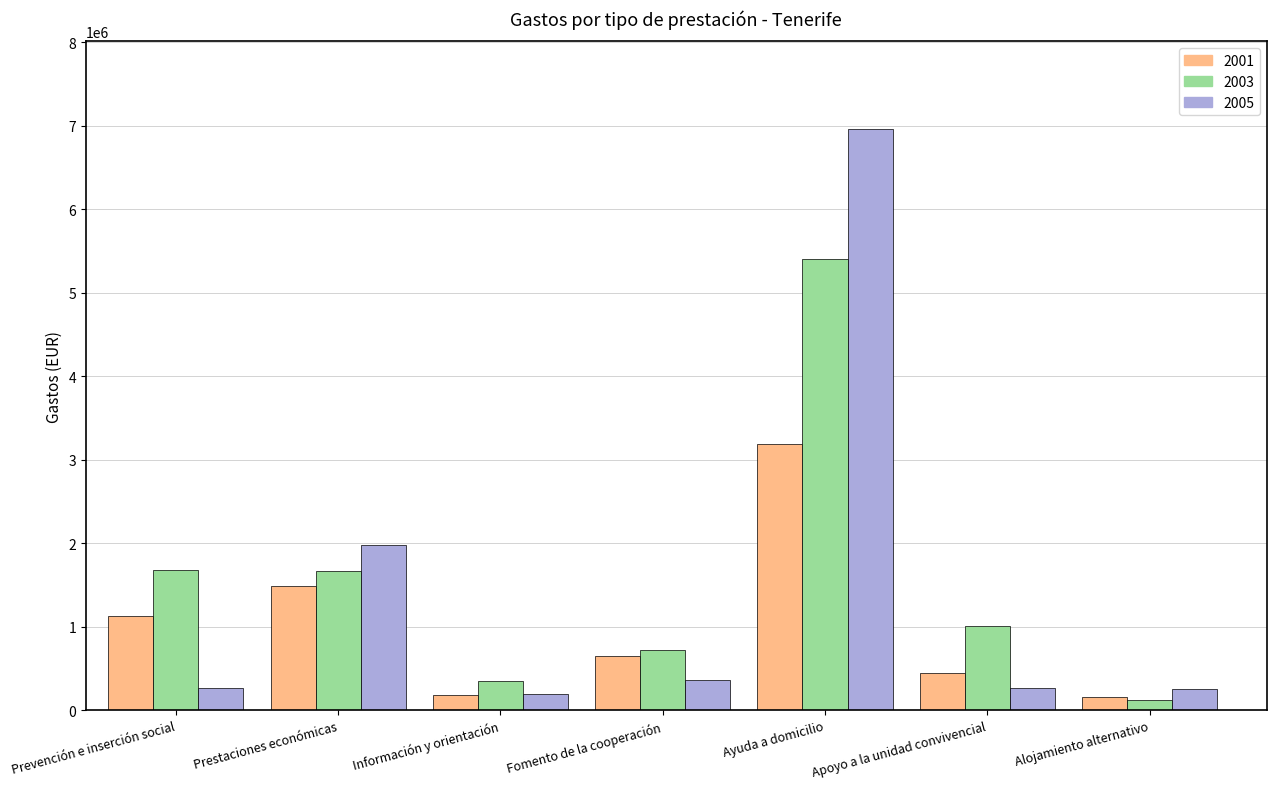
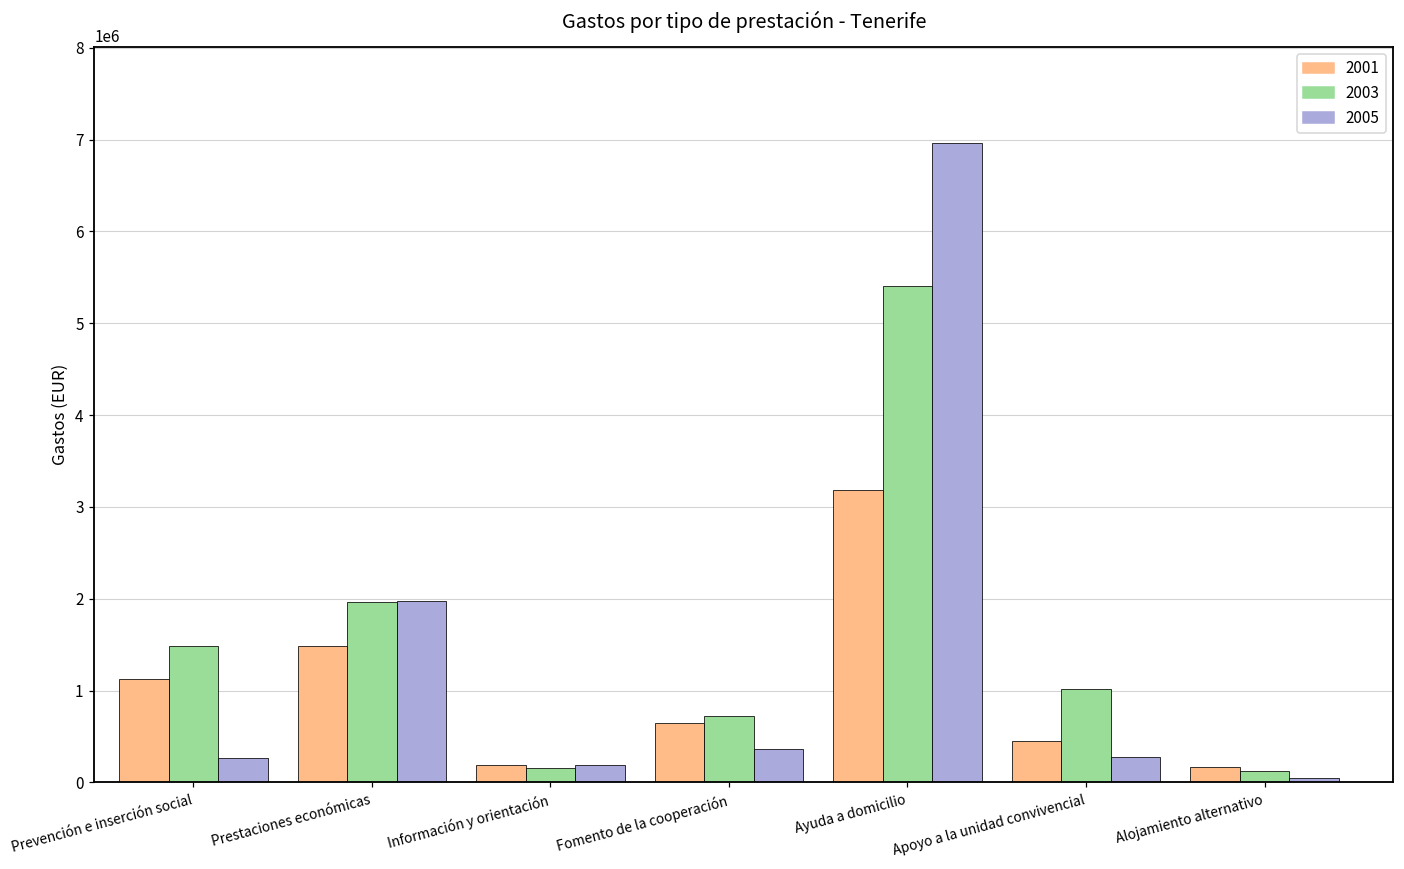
2003, Prevención e inserción social: 1700000 -> 1500000
2003, Prestaciones económicas: 1700000 -> 2000000
2003, Información y orientación: 400000 -> 200000
2005, Alojamiento alternativo: 300000 -> 0
